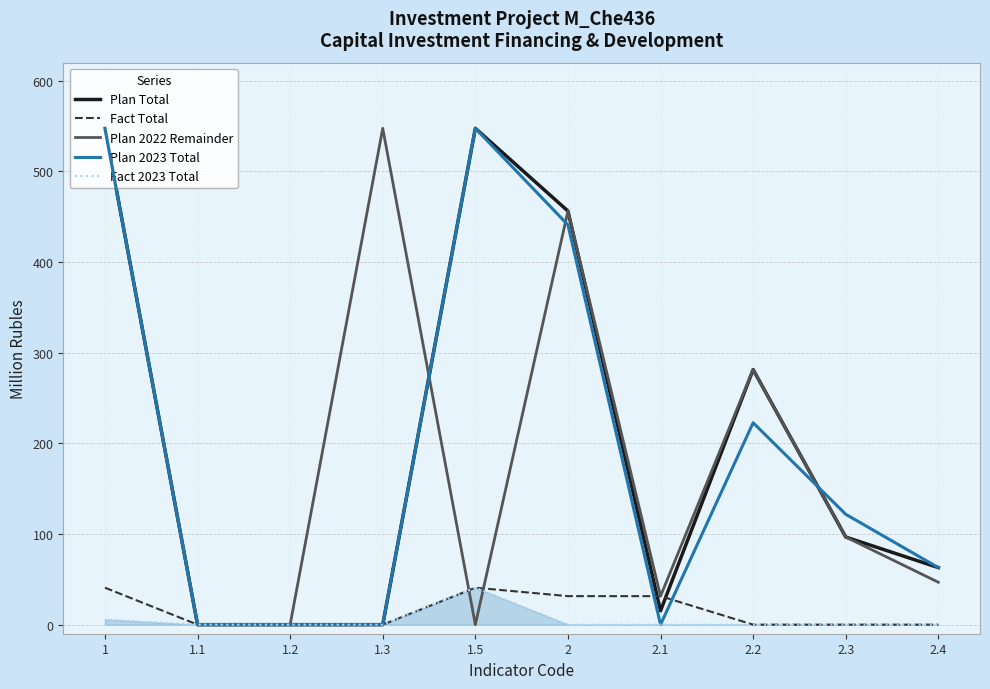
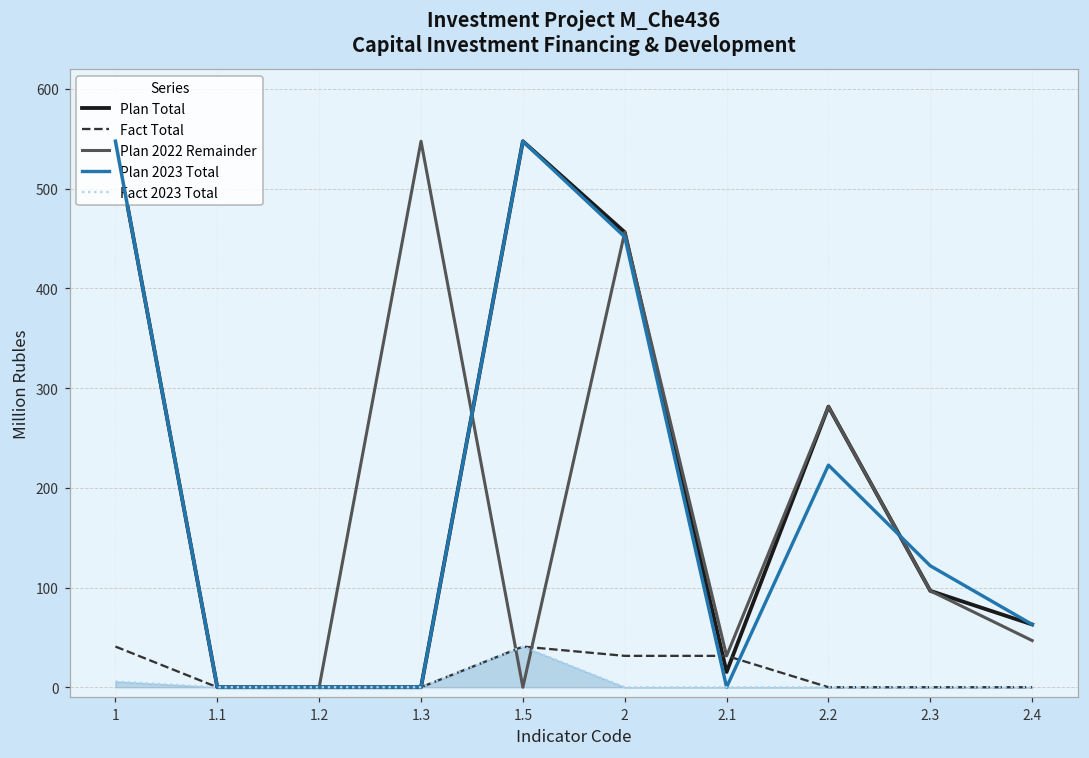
Plan 2023 Total, 2: 440 -> 450
